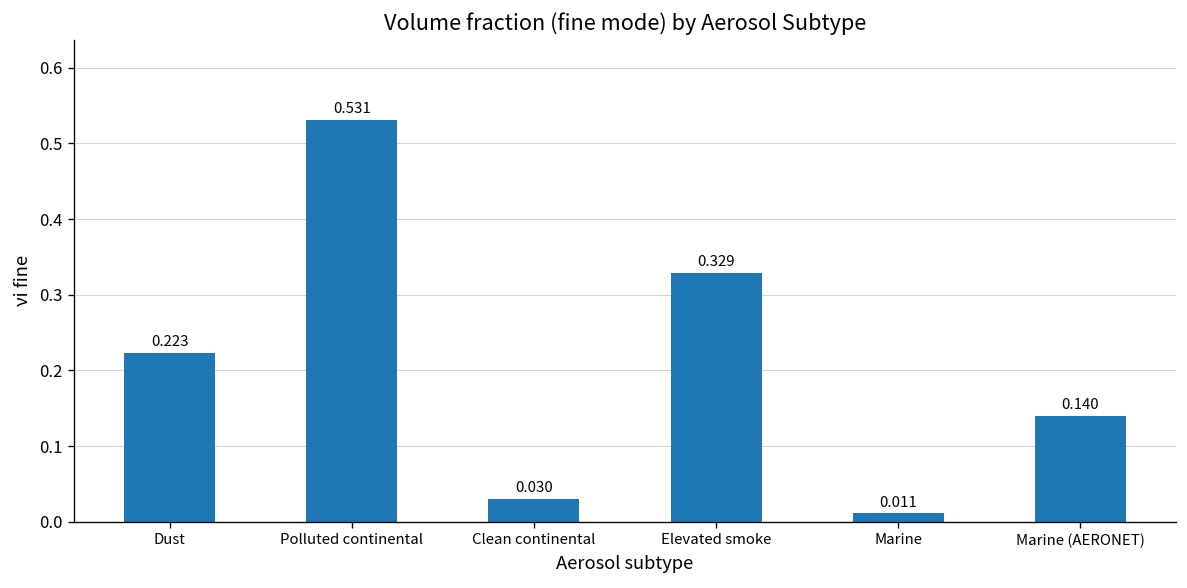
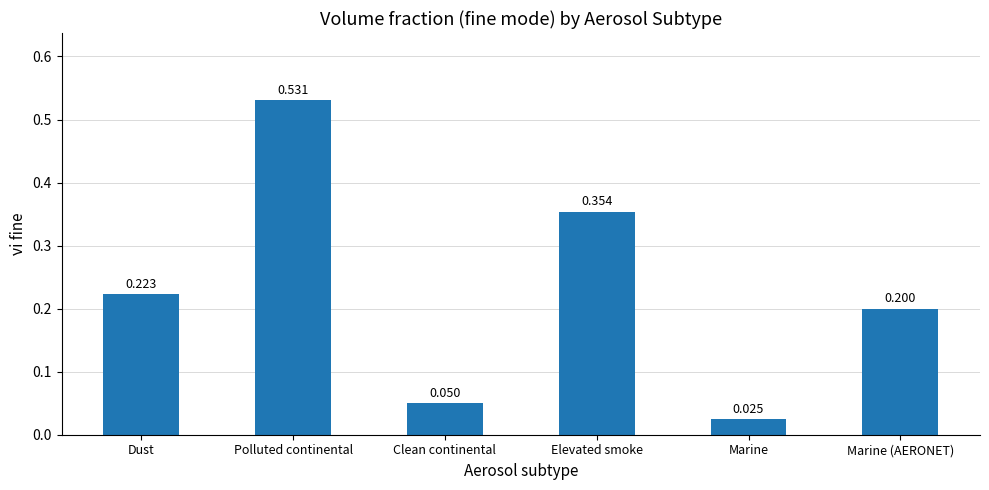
Clean continental: 0.030 -> 0.050
Elevated smoke: 0.329 -> 0.354
Marine: 0.011 -> 0.025
Marine (AERONET): 0.140 -> 0.200
